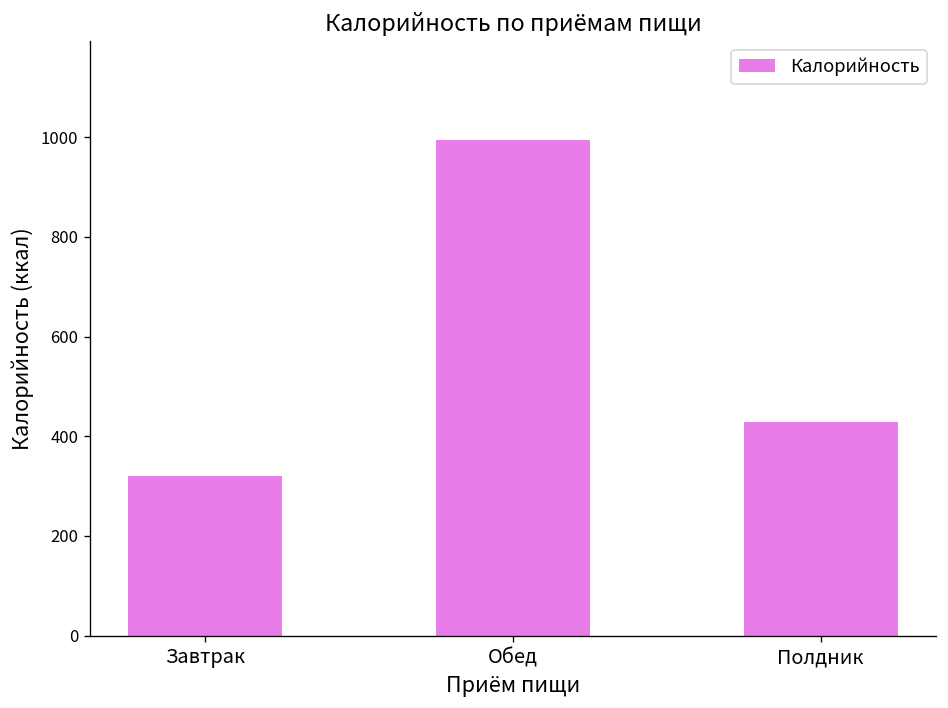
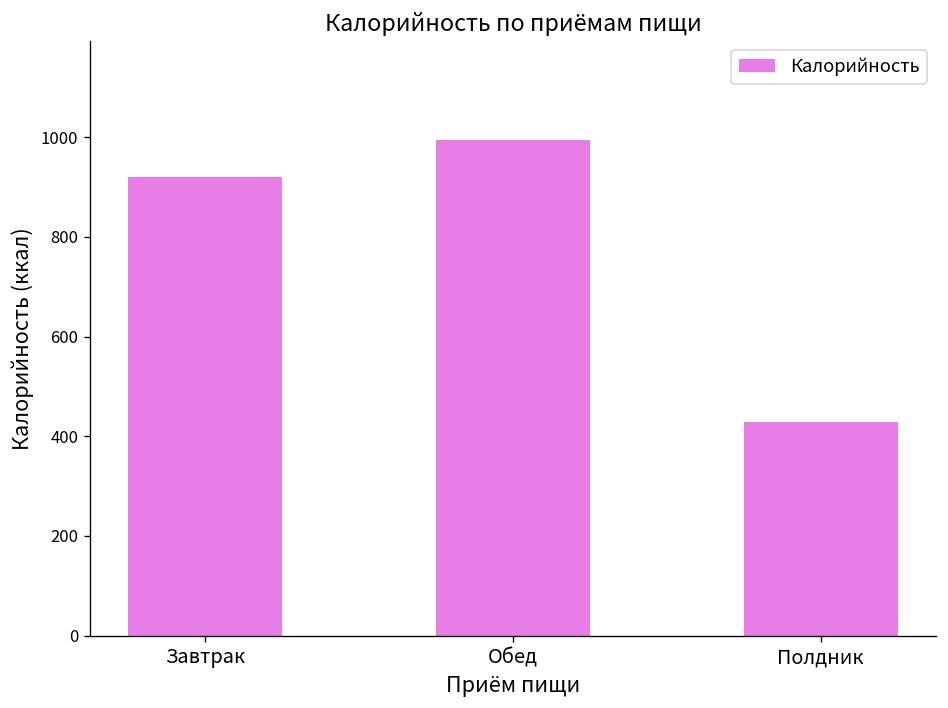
Завтрак: 320 -> 920
